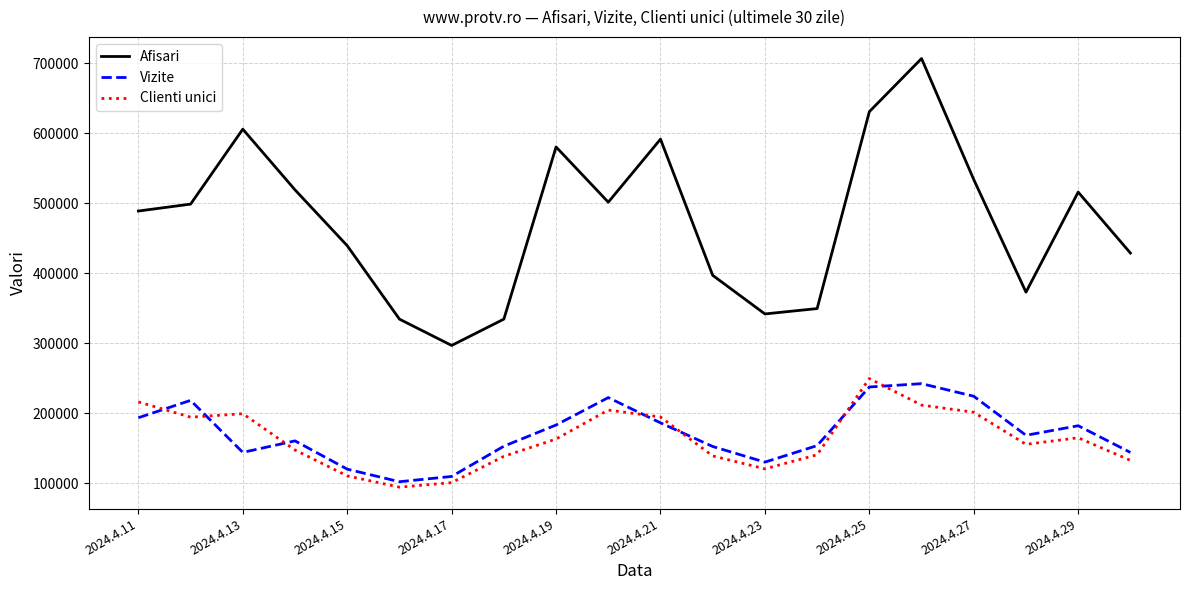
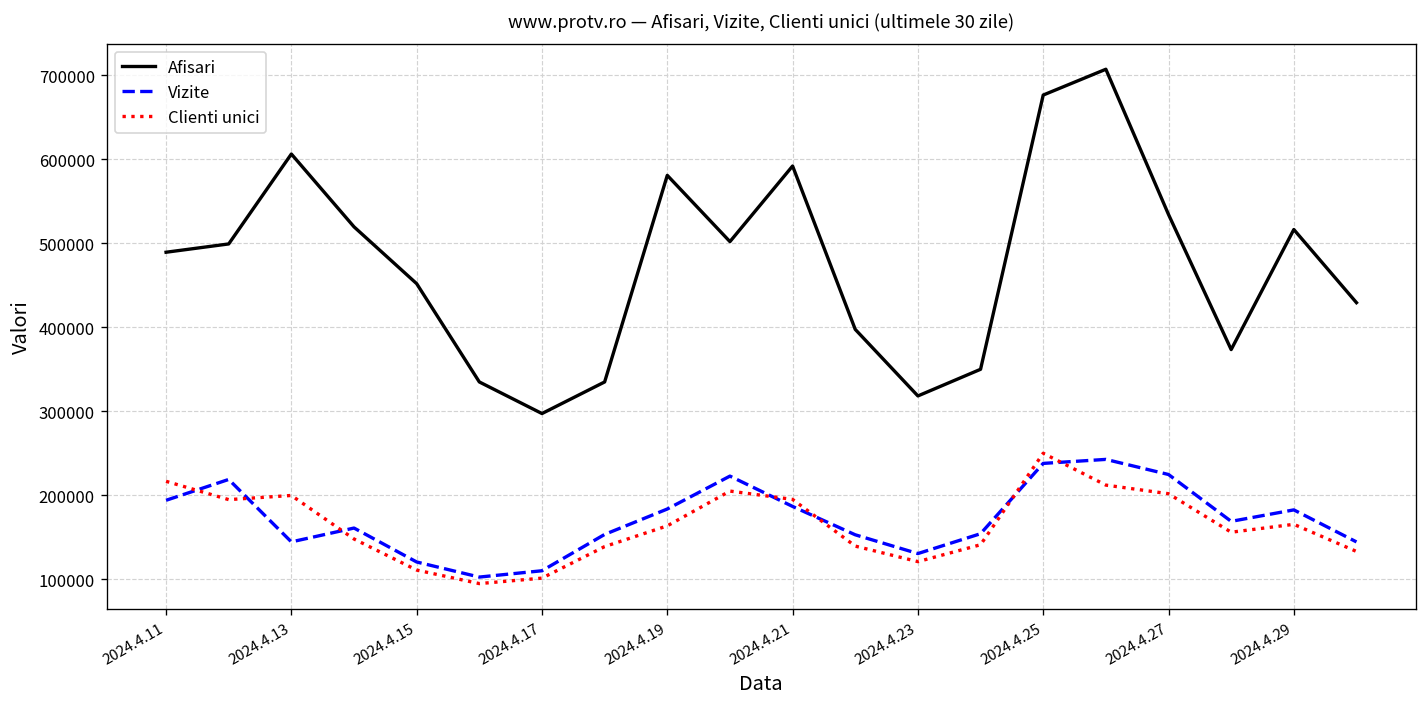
Afisari, 2024.4.15: 440000 -> 450000
Afisari, 2024.4.23: 340000 -> 320000
Afisari, 2024.4.25: 630000 -> 680000
